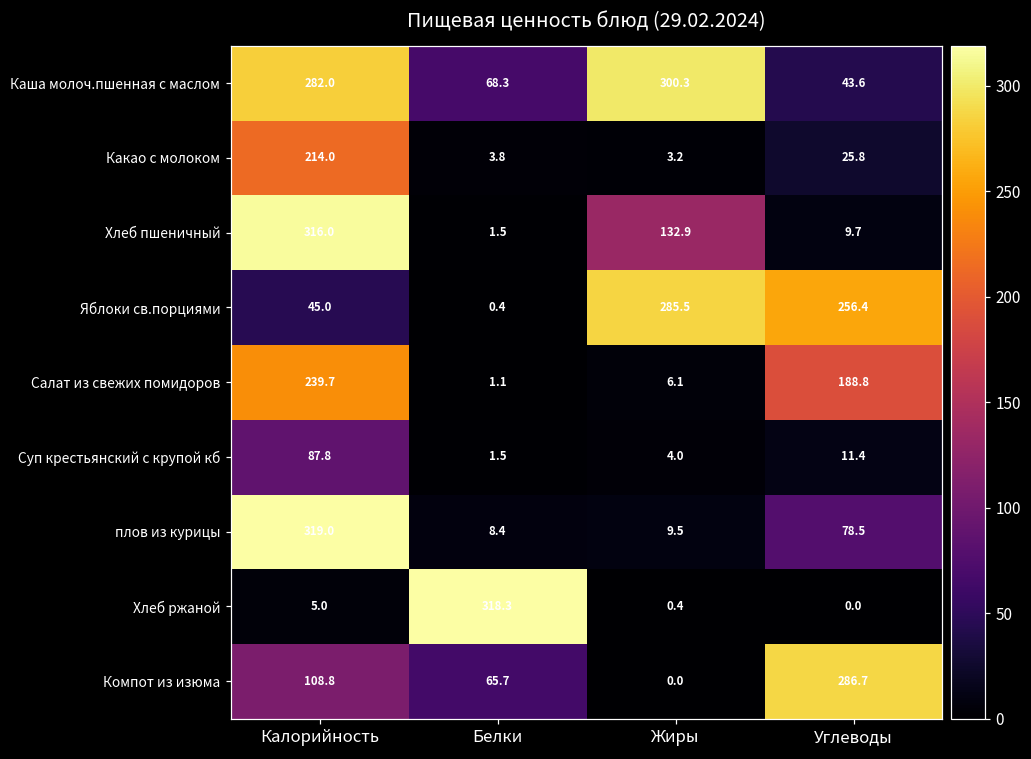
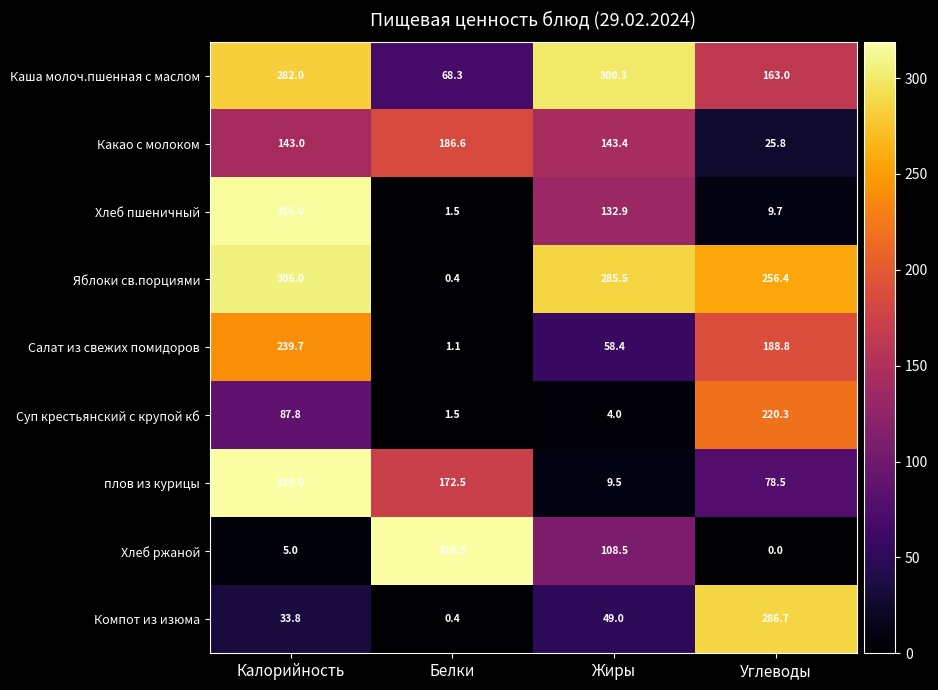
Каша молоч.пшенная с маслом, Углеводы: 43.6 -> 163.0
Какао с молоком, Калорийность: 214.0 -> 143.0
Какао с молоком, Белки: 3.8 -> 186.6
Какао с молоком, Жиры: 3.2 -> 143.4
Яблоки св.порциями, Калорийность: 45.0 -> 306.0
Салат из свежих помидоров, Жиры: 6.1 -> 58.4
Суп крестьянский с крупой кб, Углеводы: 11.4 -> 220.3
плов из курицы, Белки: 8.4 -> 172.5
Хлеб ржаной, Жиры: 0.4 -> 108.5
Компот из изюма, Калорийность: 108.8 -> 33.8
Компот из изюма, Белки: 65.7 -> 0.4
Компот из изюма, Жиры: 0.0 -> 49.0
